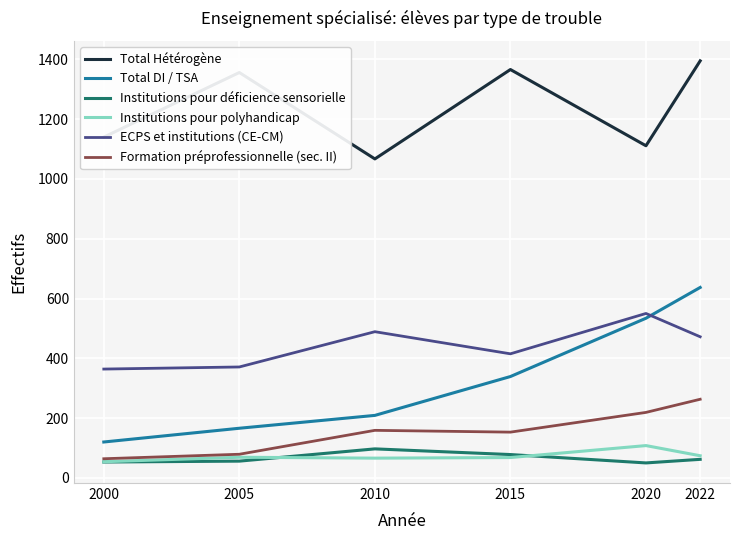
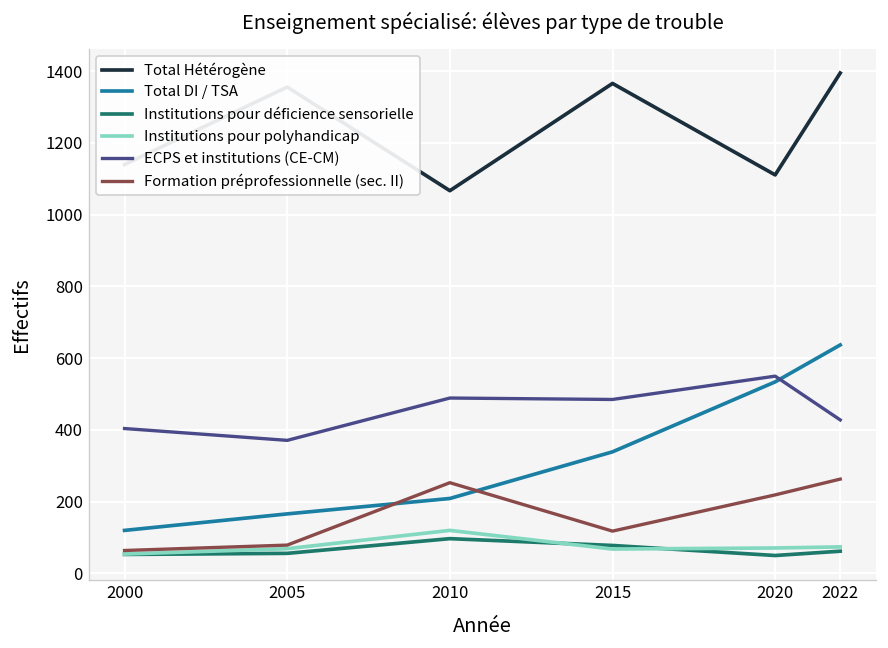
ECPS et institutions (CE-CM), 2000: 360 -> 400
Institutions pour polyhandicap, 2010: 70 -> 120
Formation préprofessionnelle (sec. II), 2010: 160 -> 250
ECPS et institutions (CE-CM), 2015: 420 -> 490
Formation préprofessionnelle (sec. II), 2015: 150 -> 120
Institutions pour polyhandicap, 2020: 110 -> 70
ECPS et institutions (CE-CM), 2022: 470 -> 430
